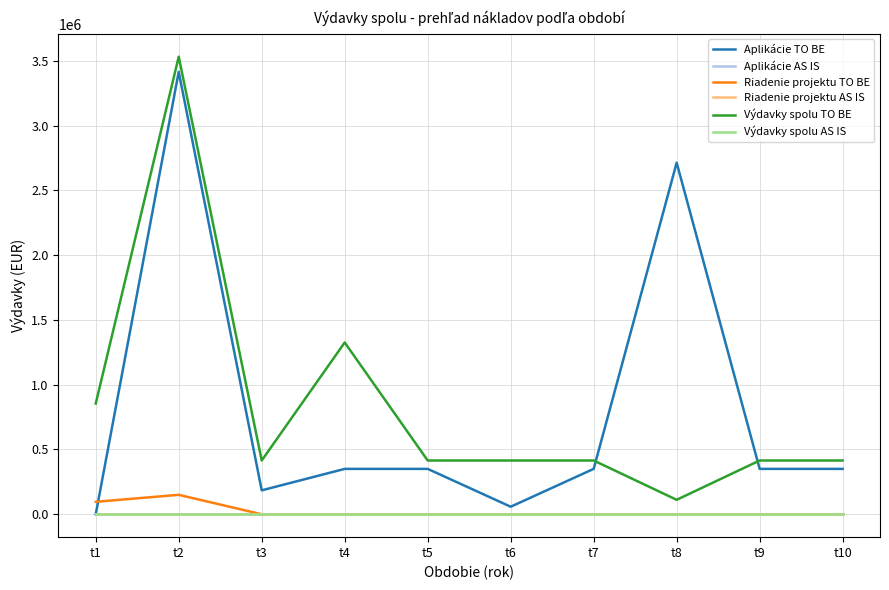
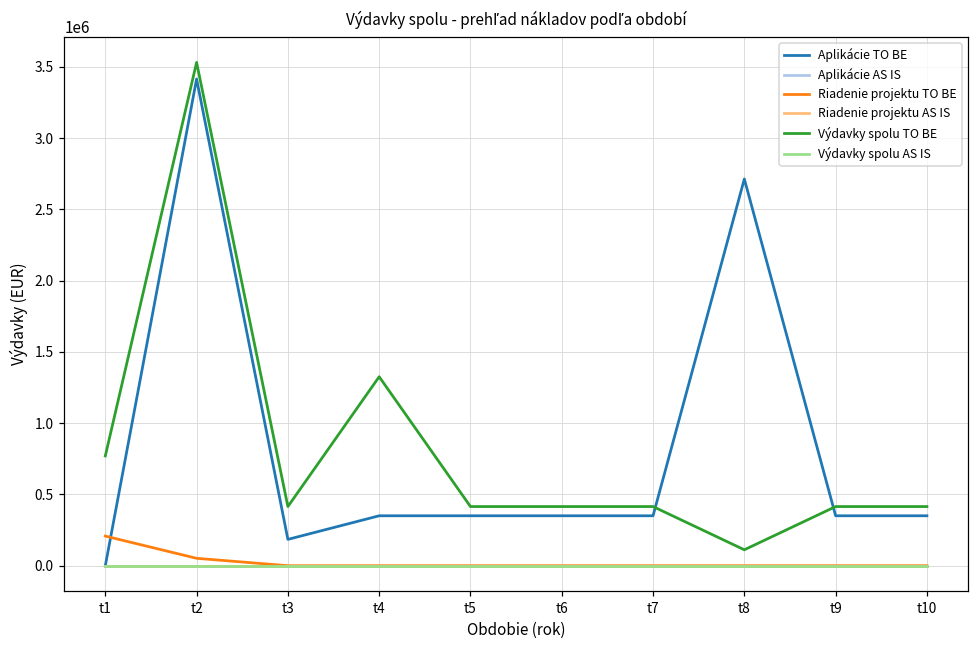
Riadenie projektu TO BE, t1: 100000 -> 210000
Výdavky spolu TO BE, t1: 850000 -> 770000
Riadenie projektu TO BE, t2: 150000 -> 50000
Aplikácie TO BE, t6: 60000 -> 350000
